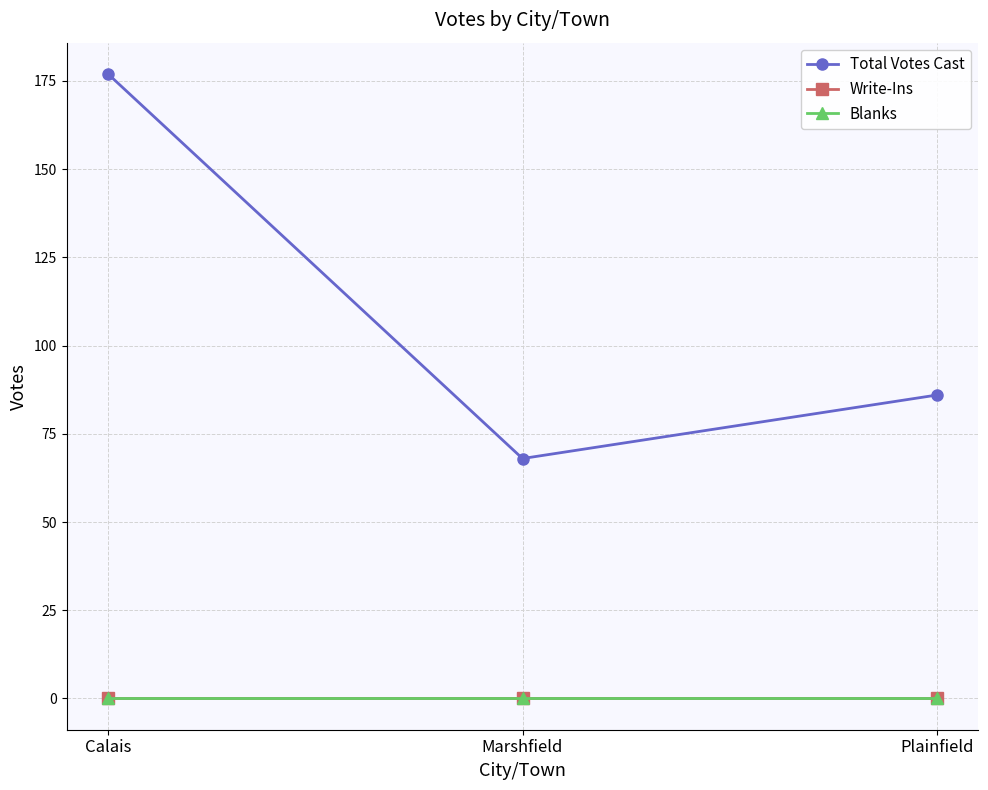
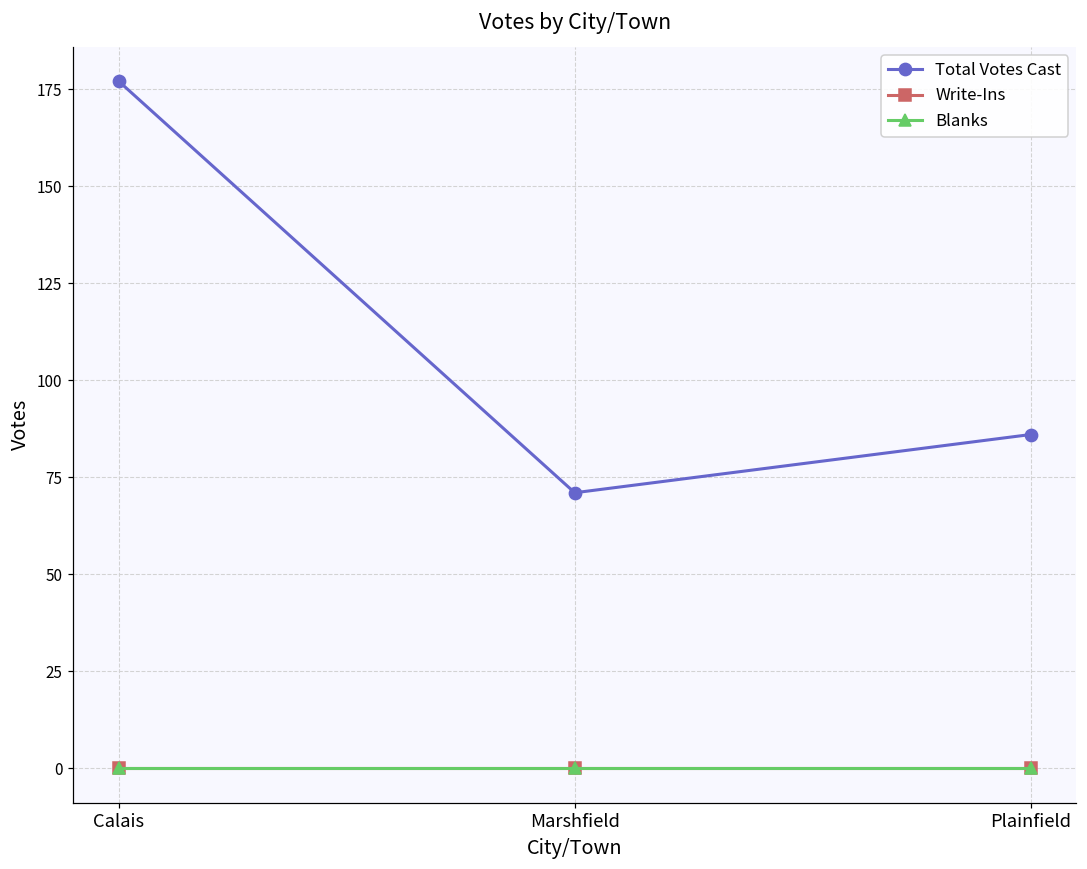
Total Votes Cast, Marshfield: 68 -> 71
